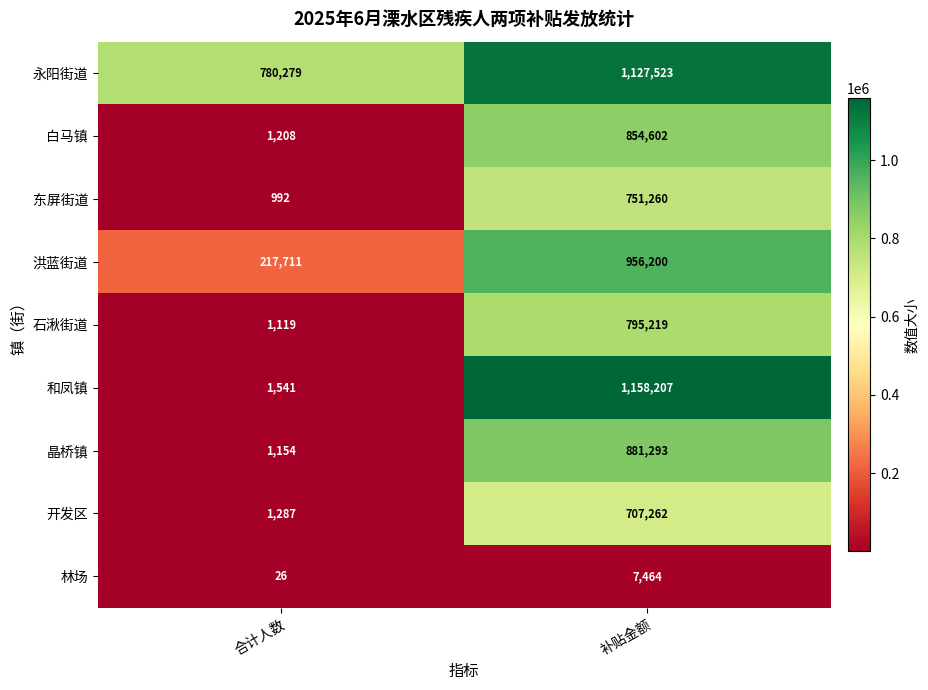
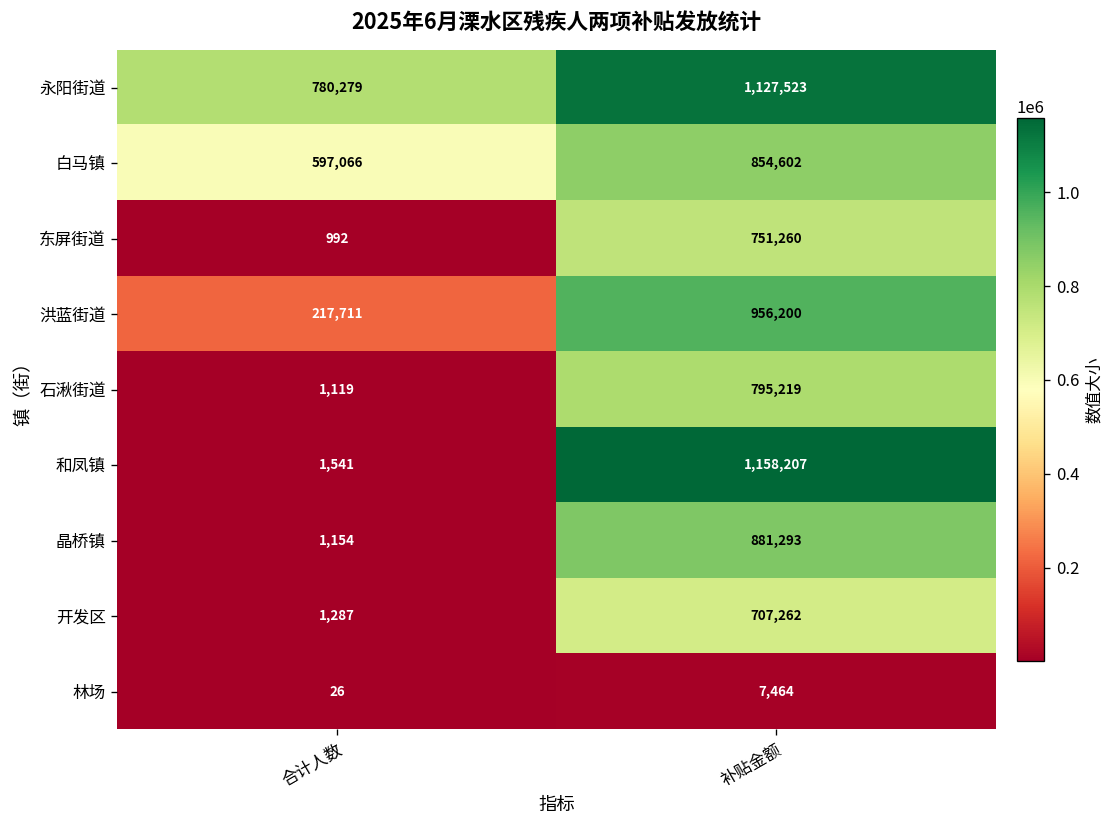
白马镇, 合计人数: 1,208 -> 597,066
